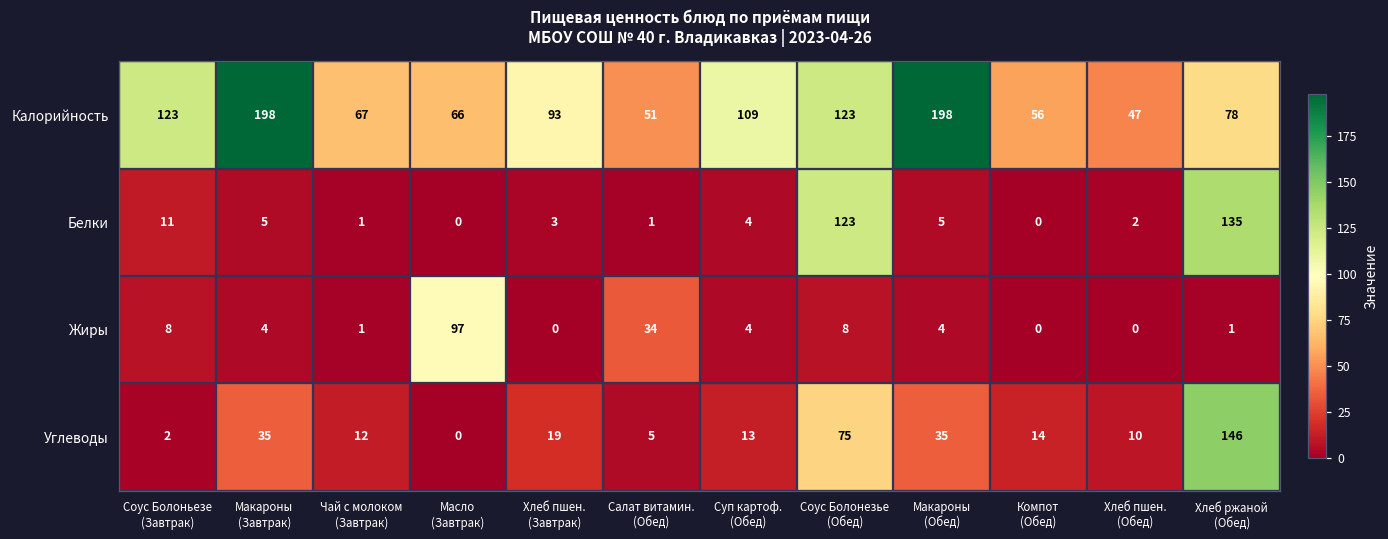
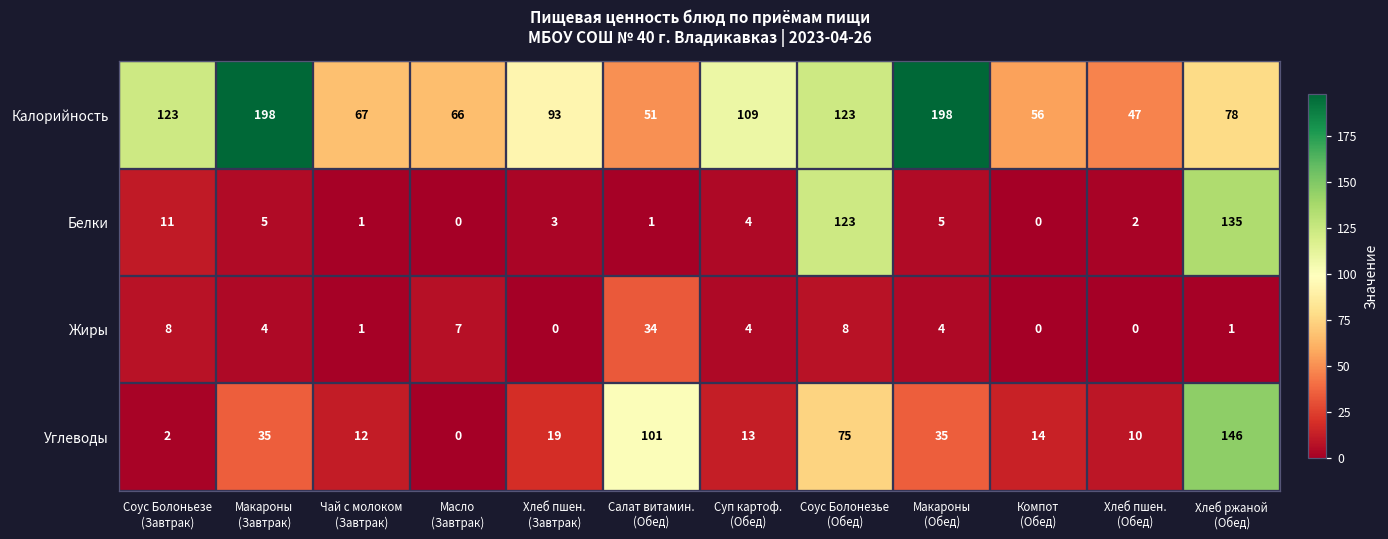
Жиры, Масло (Завтрак): 97 -> 7
Углеводы, Салат витамин. (Обед): 5 -> 101
